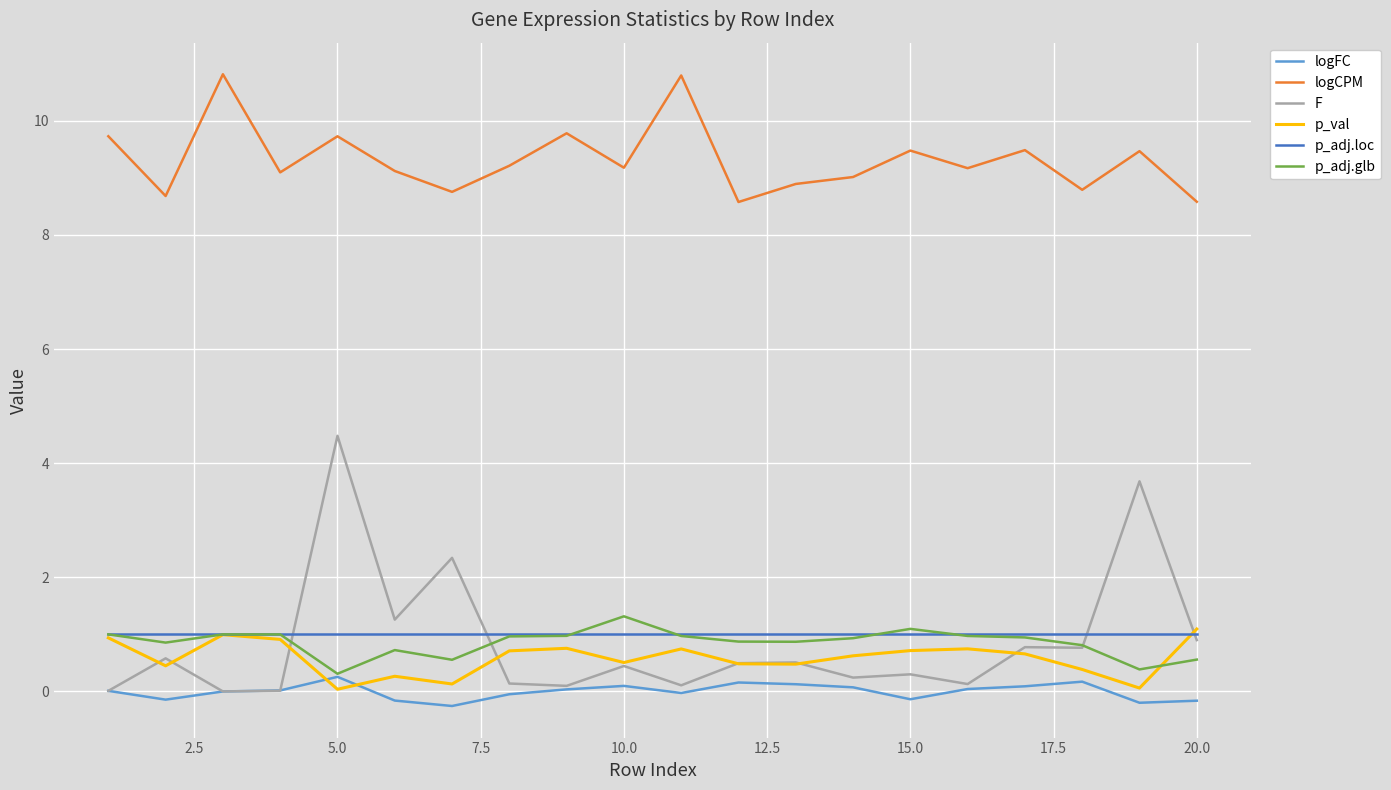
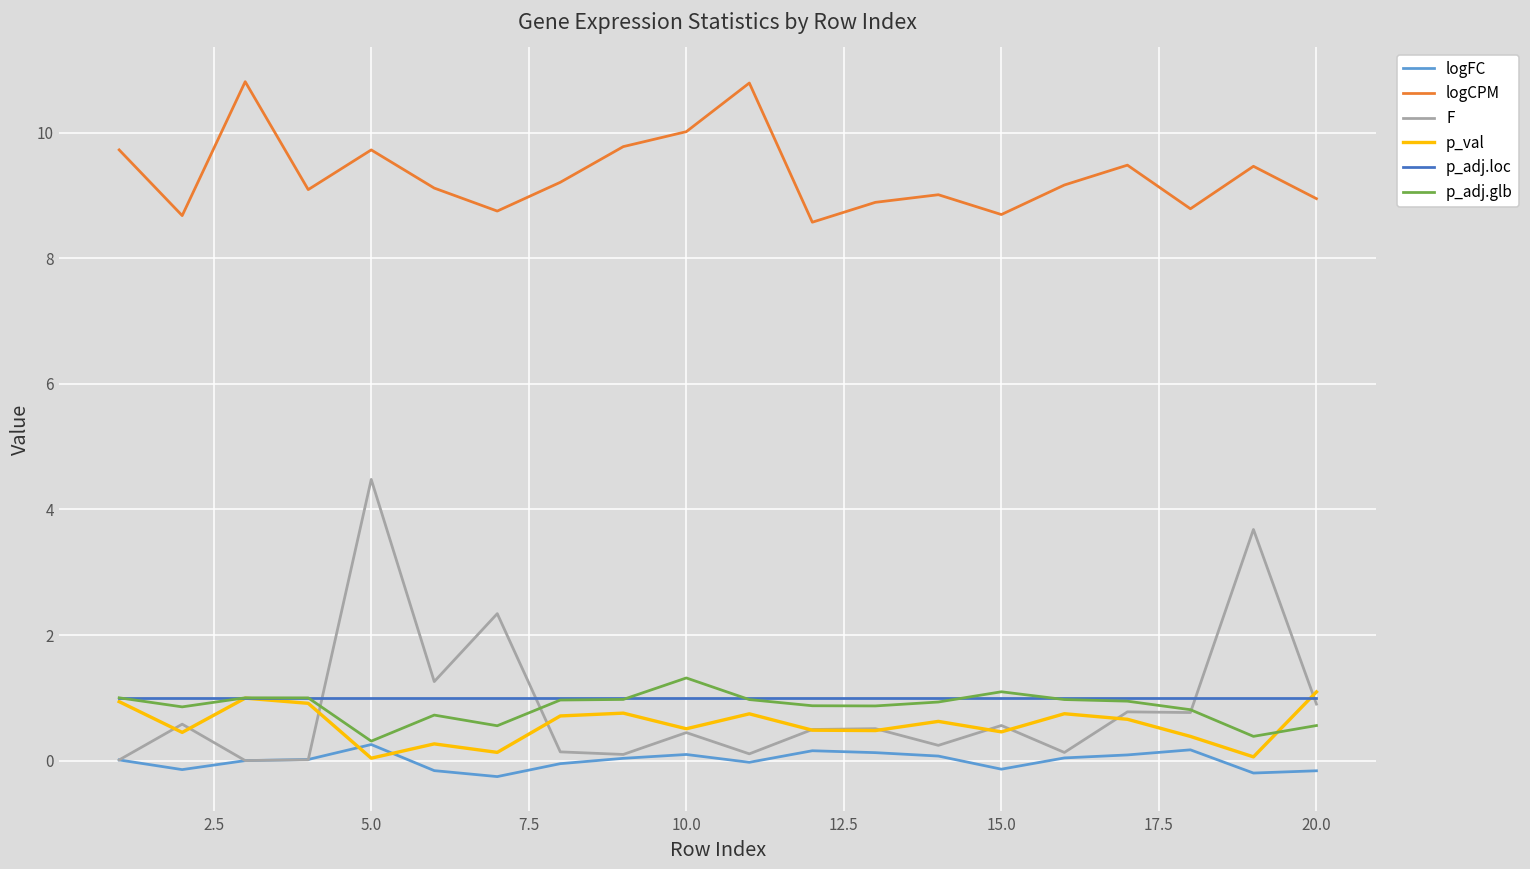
logCPM, 10.0: 9.2 -> 10.0
logCPM, 15.0: 9.5 -> 8.7
F, 15.0: 0.3 -> 0.6
p_val, 15.0: 0.7 -> 0.5
logCPM, 20.0: 8.6 -> 9.0
